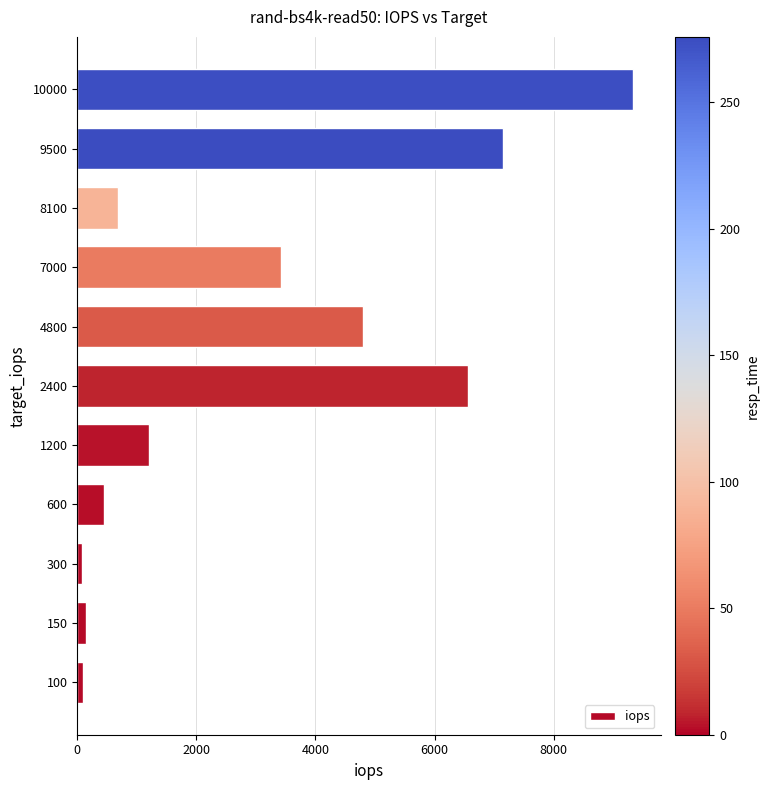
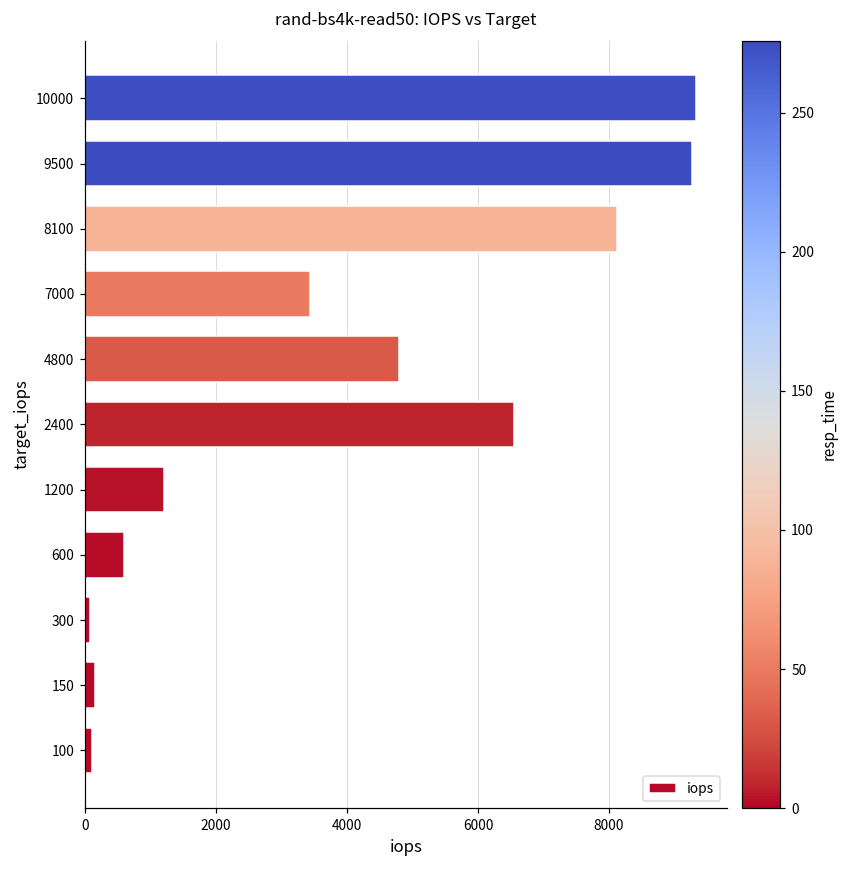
9500: 7200 -> 9300
8100: 700 -> 8100
600: 400 -> 600
